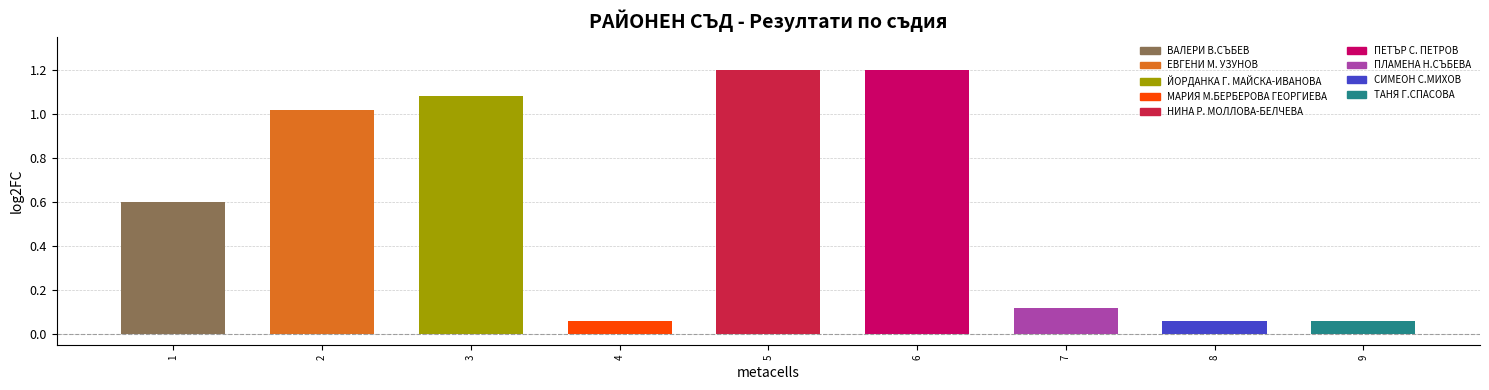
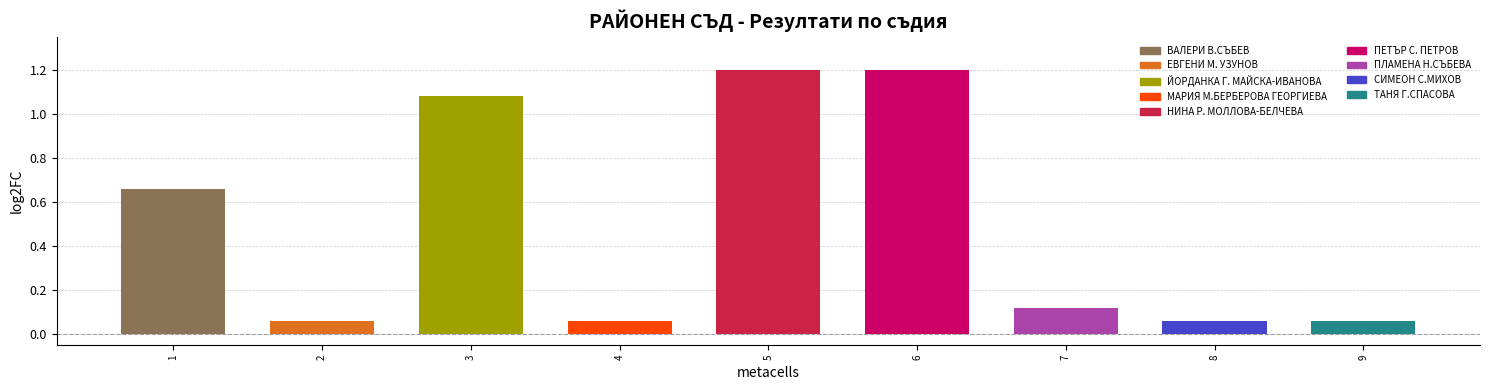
1: 0.60 -> 0.66
2: 1.02 -> 0.06
